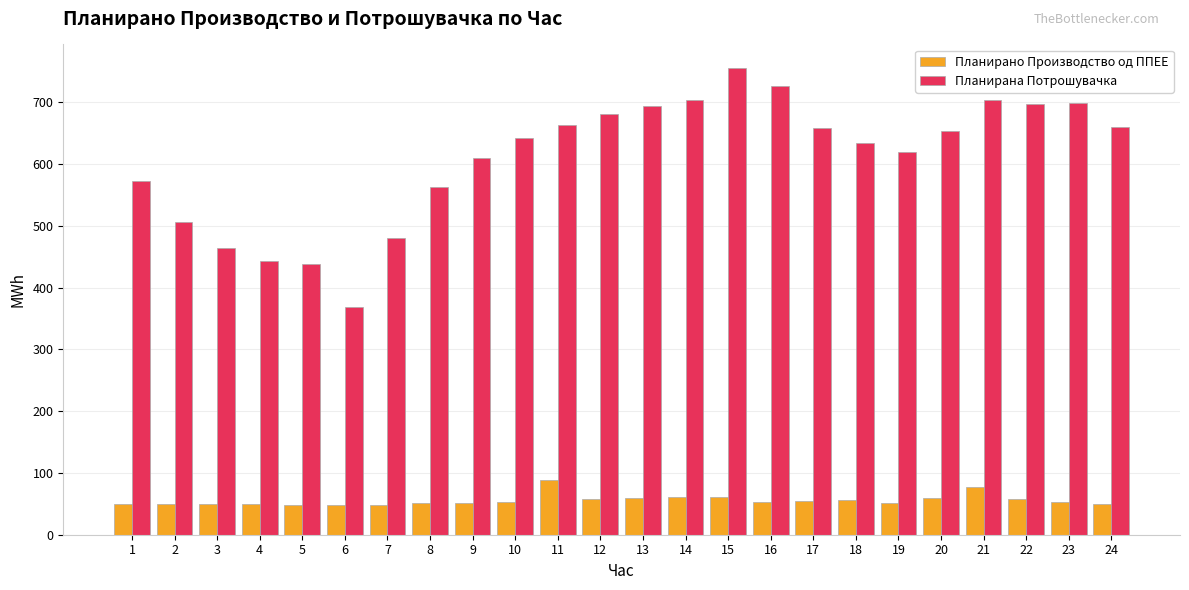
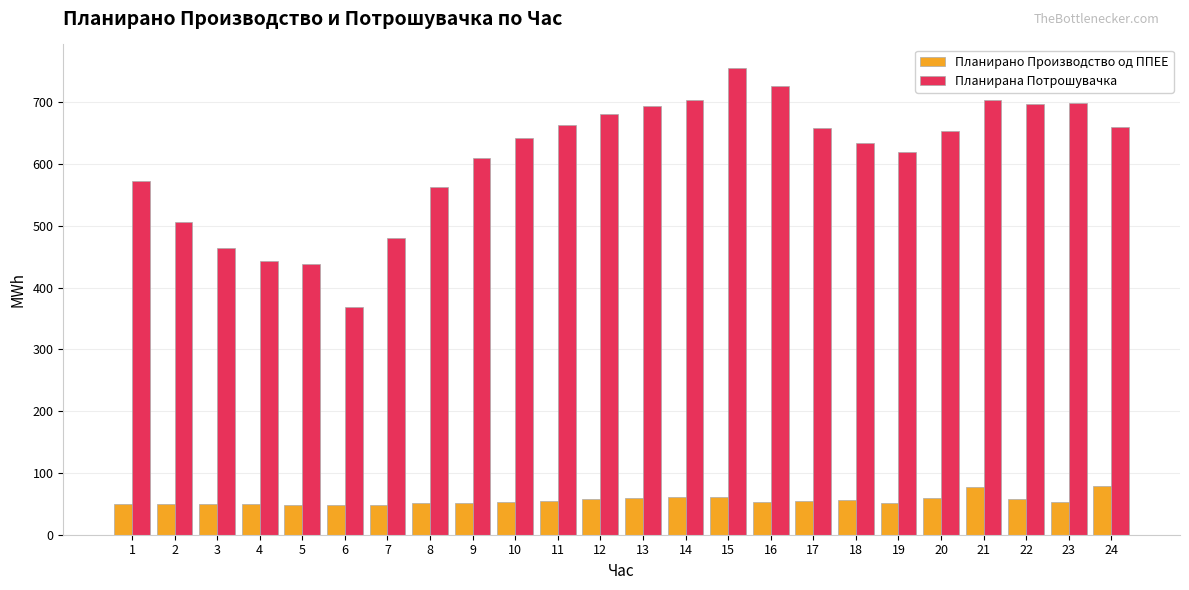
Планирано Производство од ППЕЕ, 11: 90 -> 50
Планирано Производство од ППЕЕ, 24: 50 -> 80
